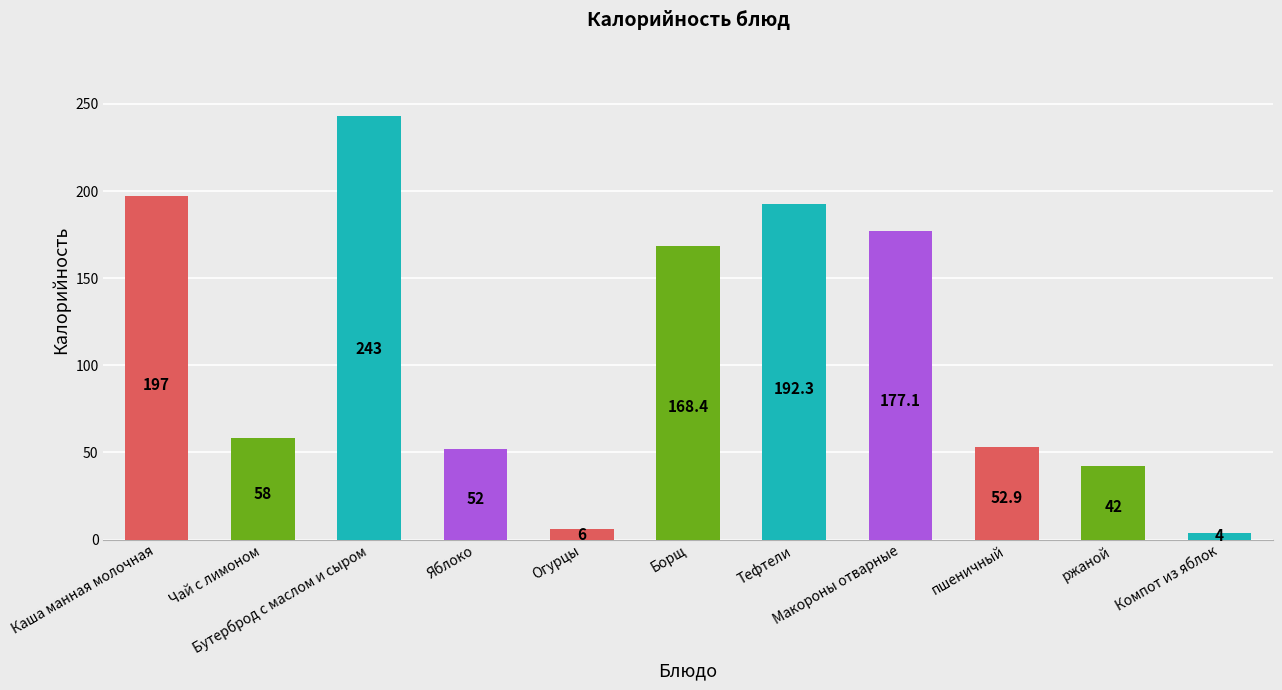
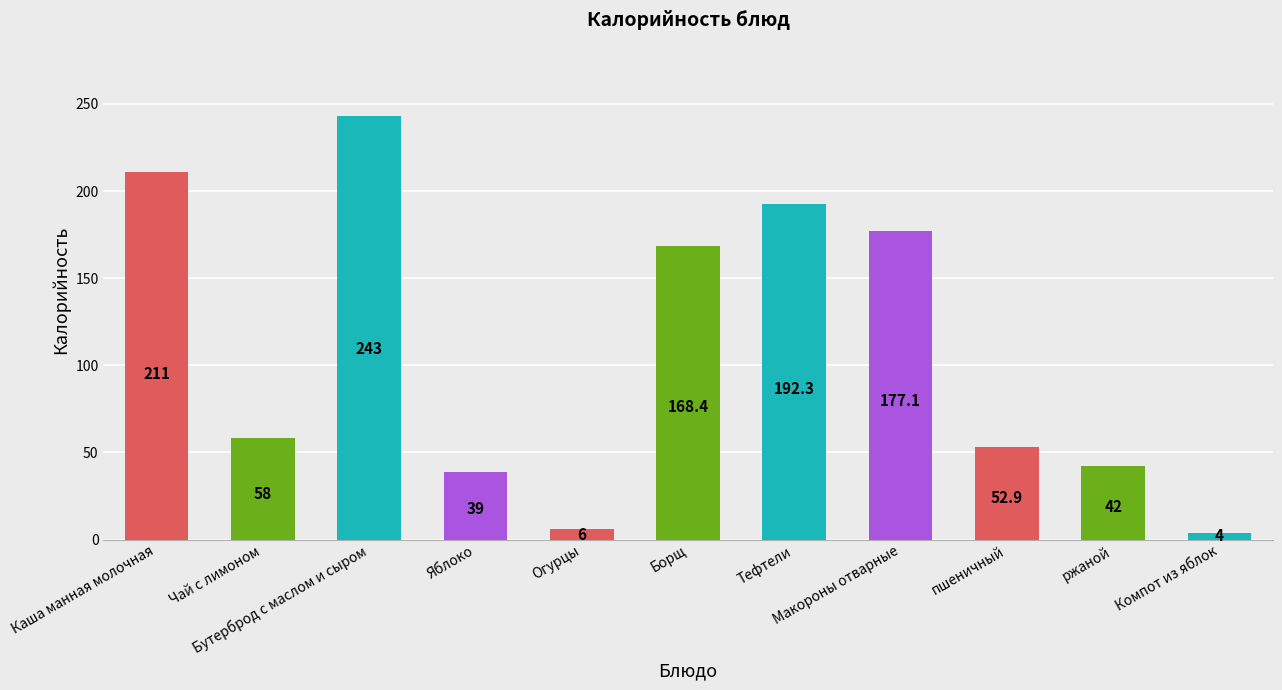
Каша манная молочная: 197 -> 211
Яблоко: 52 -> 39
